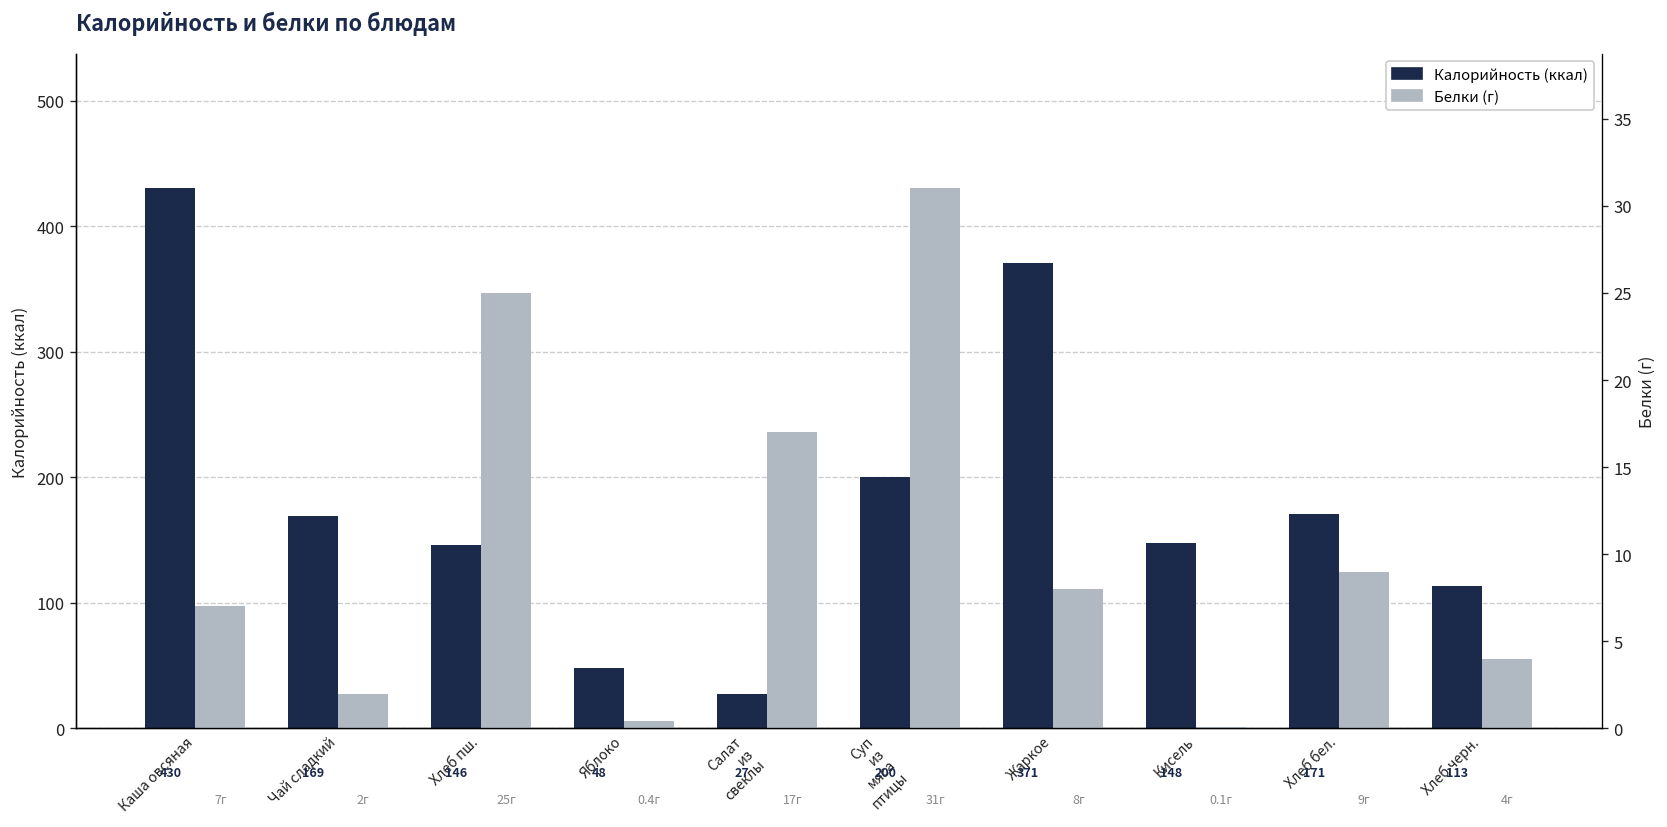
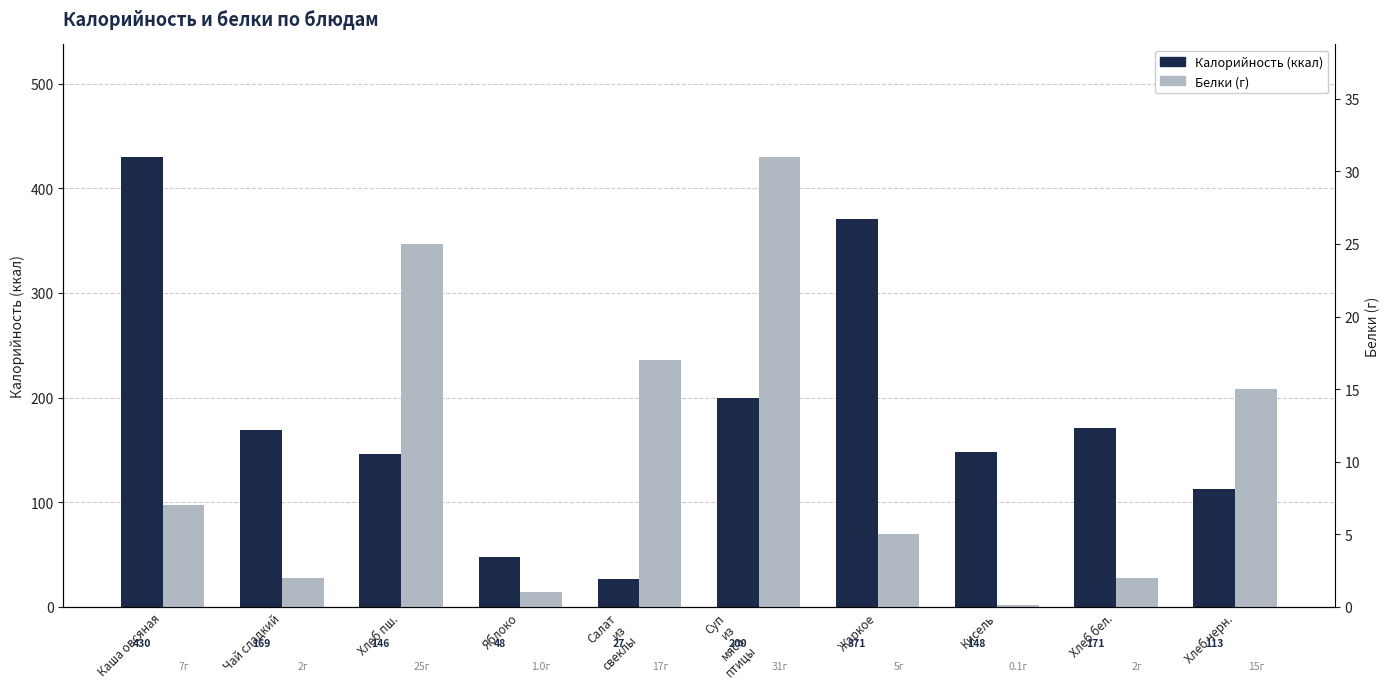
Белки (г), Яблоко: 0.4г -> 1.0г
Белки (г), Жаркое: 8г -> 5г
Белки (г), Хлеб бел.: 9г -> 2г
Белки (г), Хлеб черн.: 4г -> 15г
